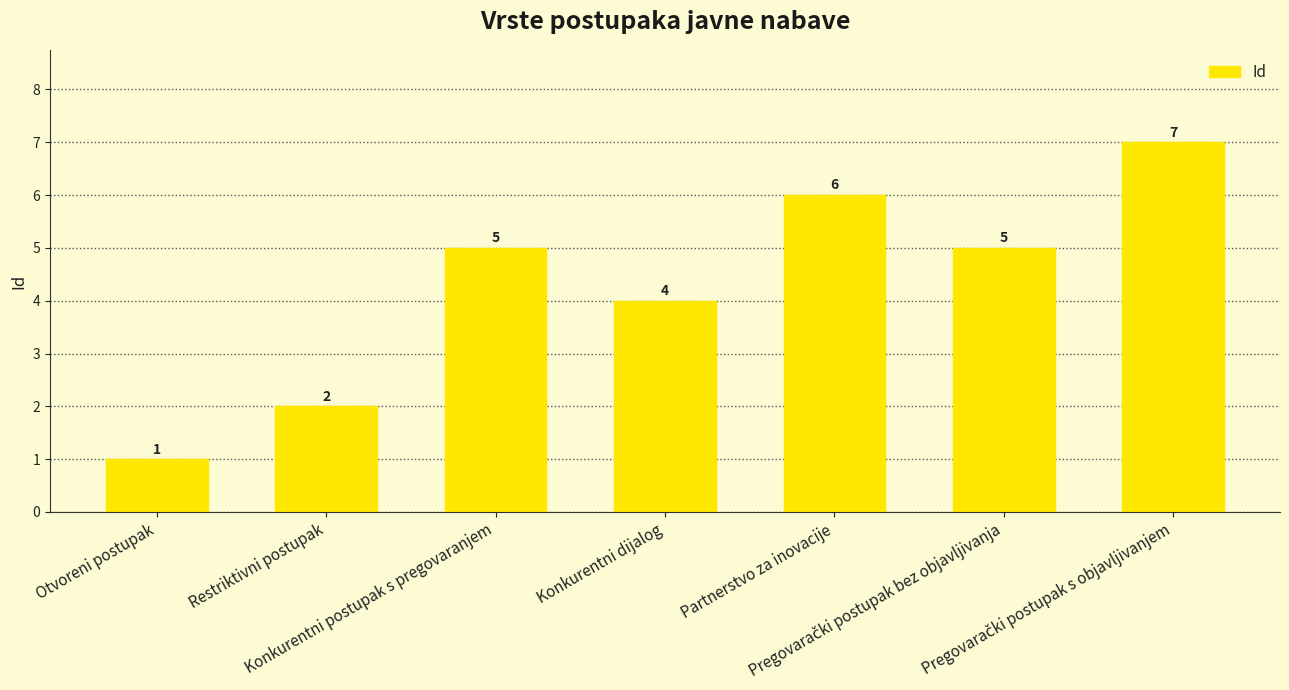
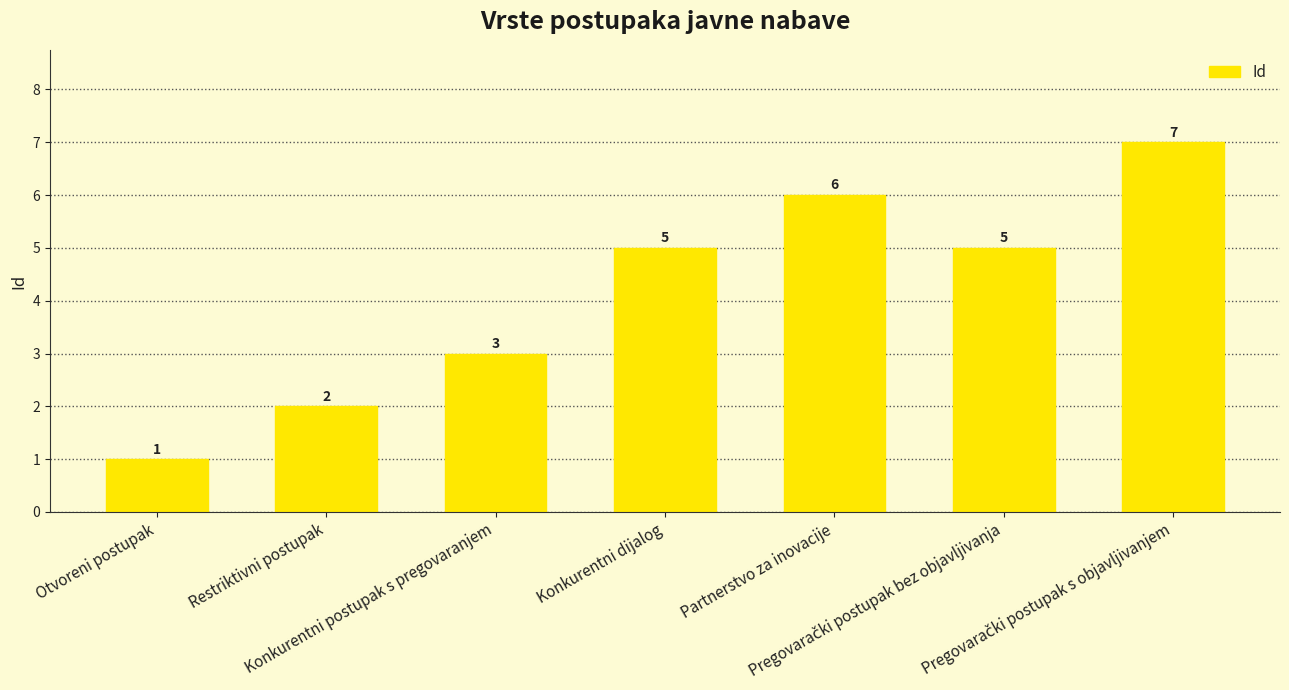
Konkurentni postupak s pregovaranjem: 5 -> 3
Konkurentni dijalog: 4 -> 5
